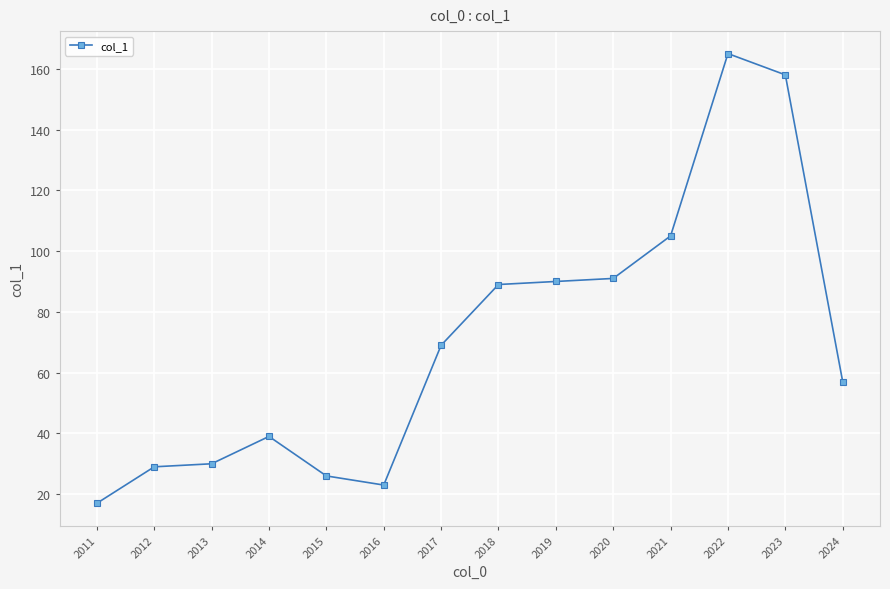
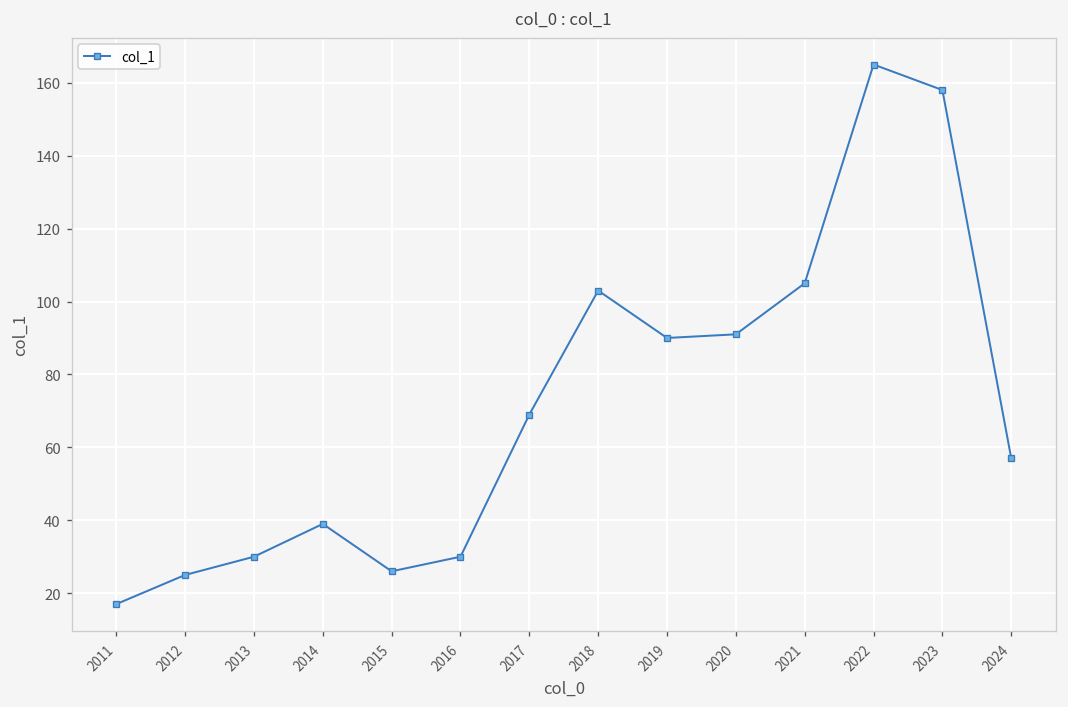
2012: 29 -> 25
2016: 23 -> 30
2018: 89 -> 103
